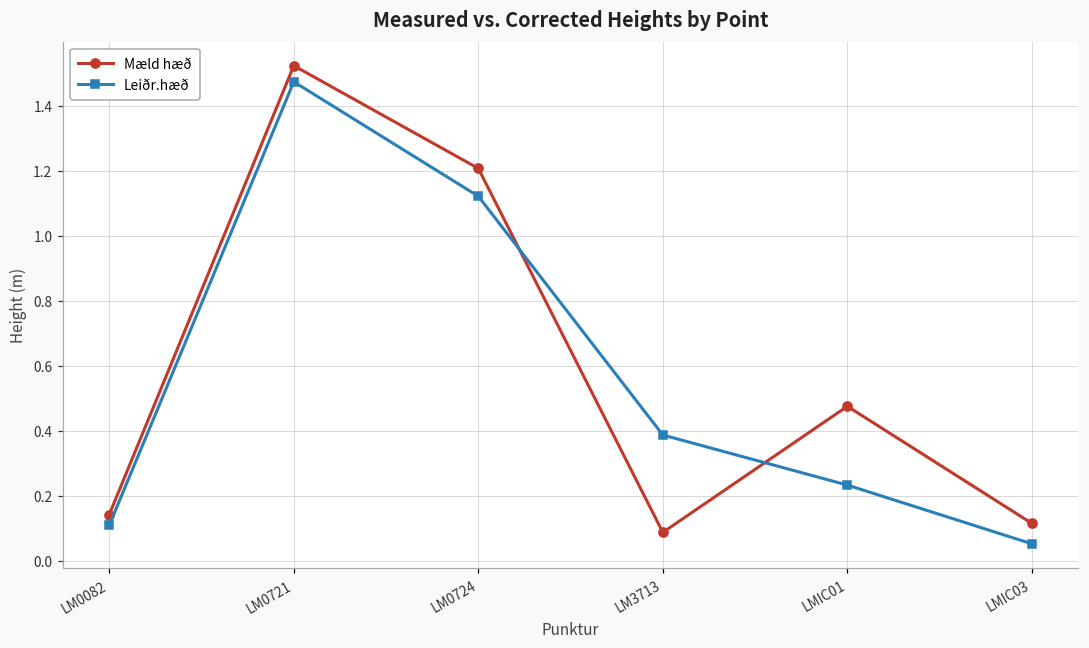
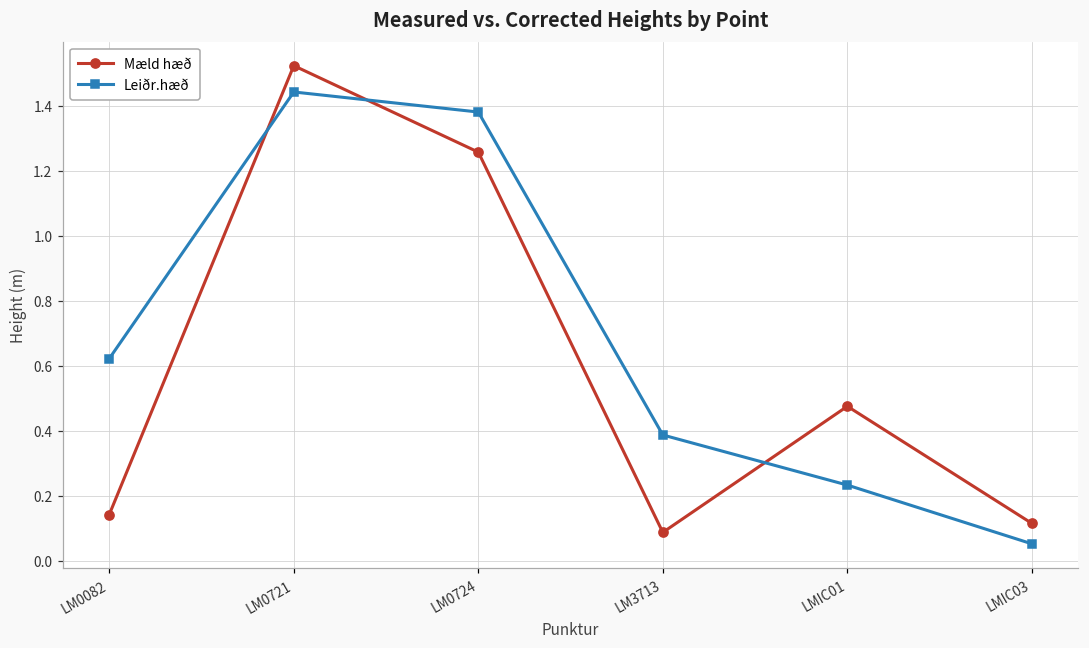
Leiðr.hæð, LM0082: 0.11 -> 0.62
Leiðr.hæð, LM0721: 1.47 -> 1.44
Mæld hæð, LM0724: 1.21 -> 1.26
Leiðr.hæð, LM0724: 1.12 -> 1.38
